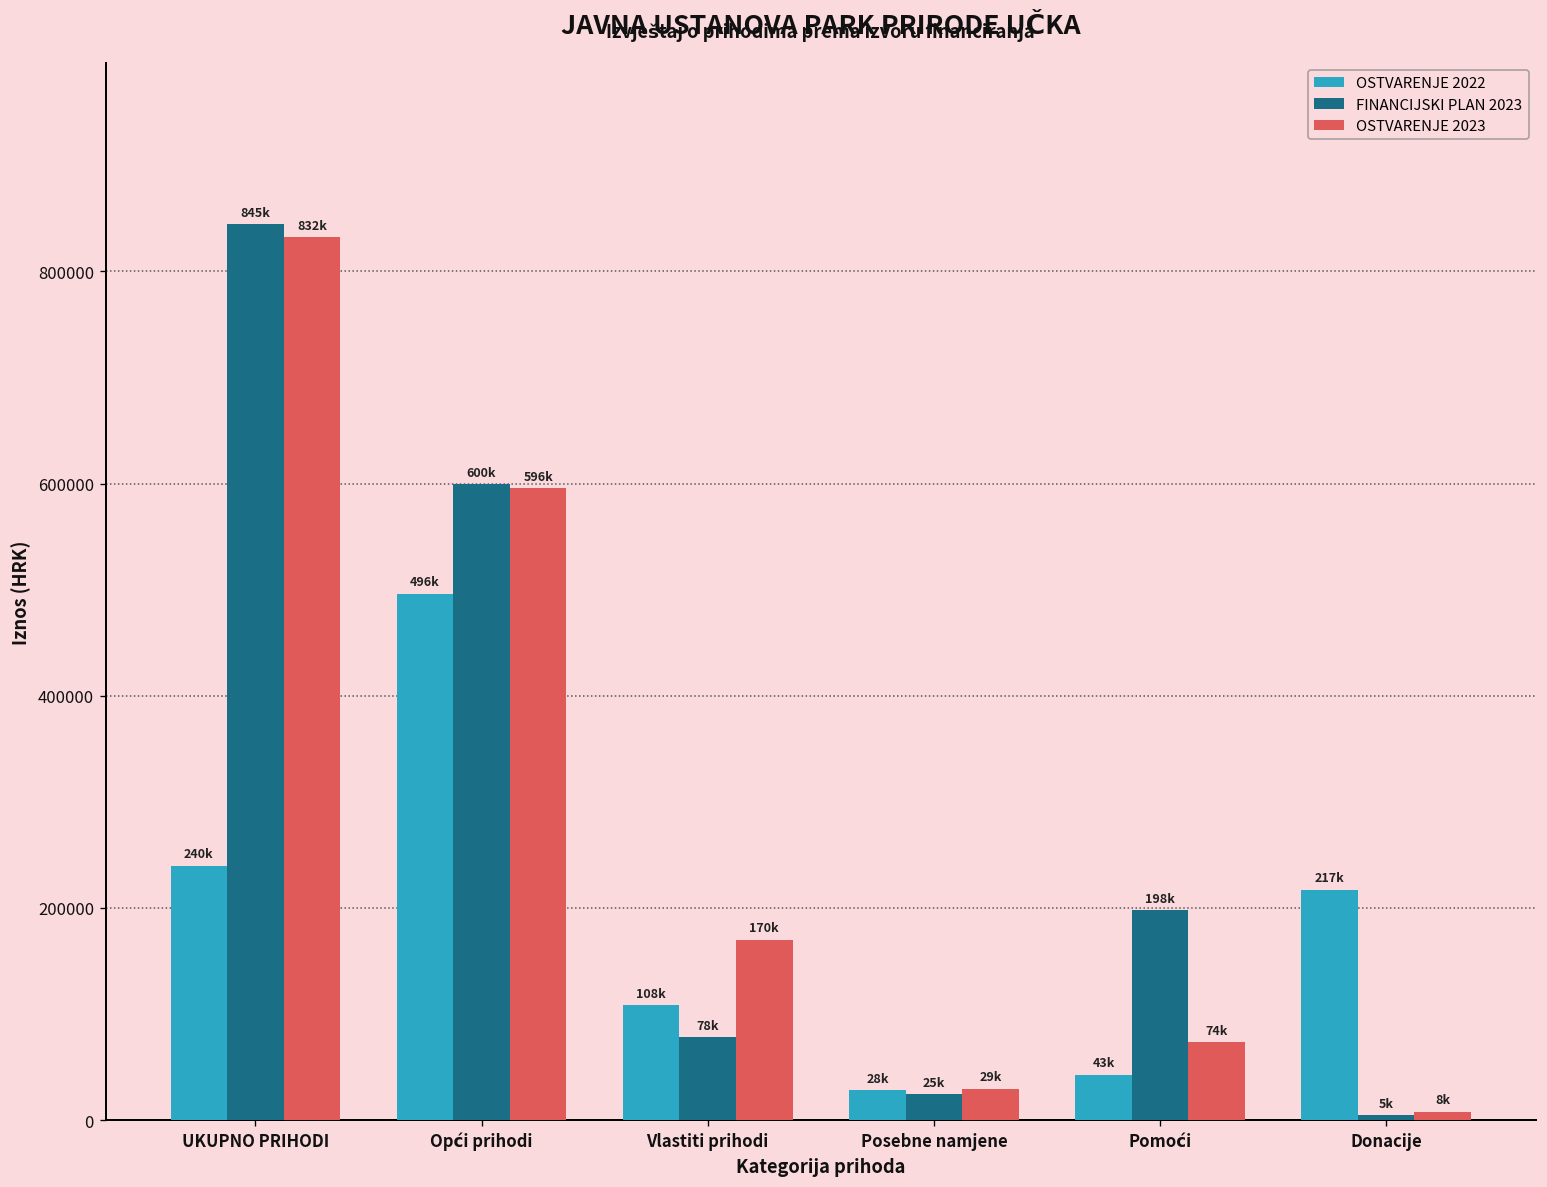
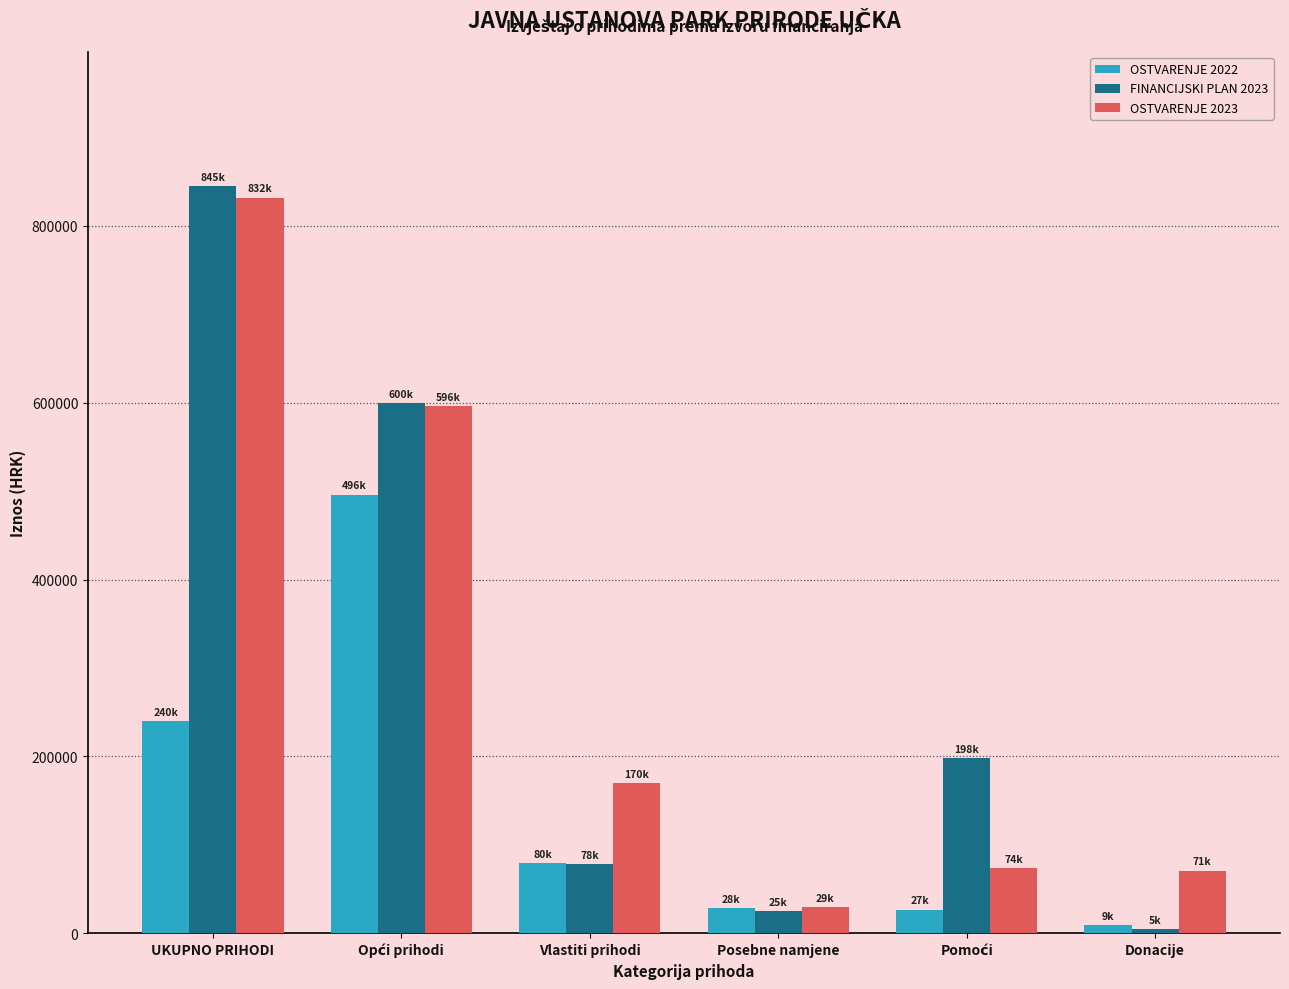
OSTVARENJE 2022, Vlastiti prihodi: 108k -> 80k
OSTVARENJE 2022, Pomoći: 43k -> 27k
OSTVARENJE 2022, Donacije: 217k -> 9k
OSTVARENJE 2023, Donacije: 8k -> 71k
